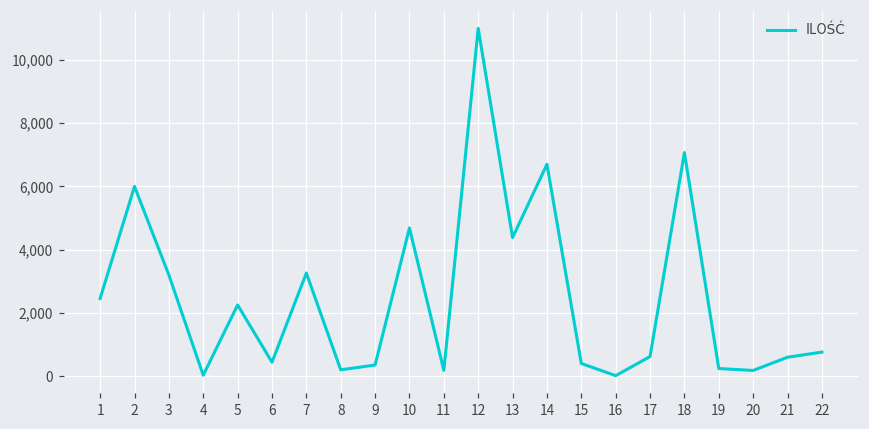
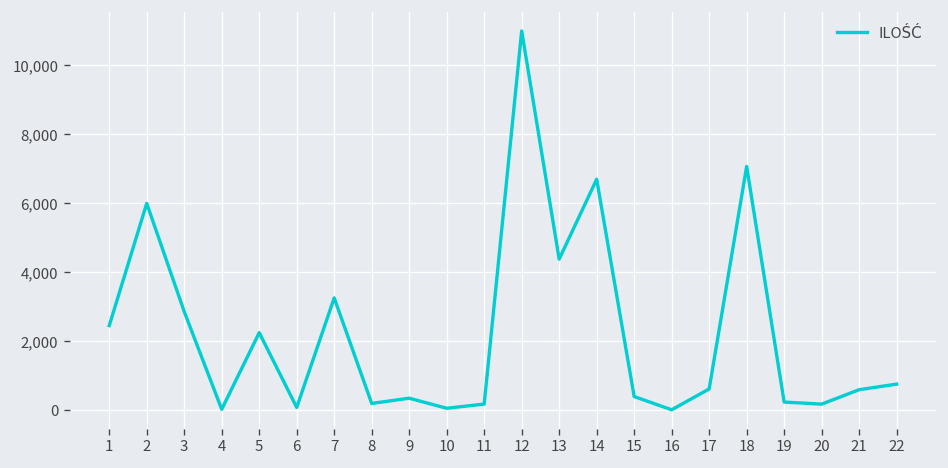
3: 3,200 -> 2,900
6: 400 -> 100
10: 4,700 -> 100
